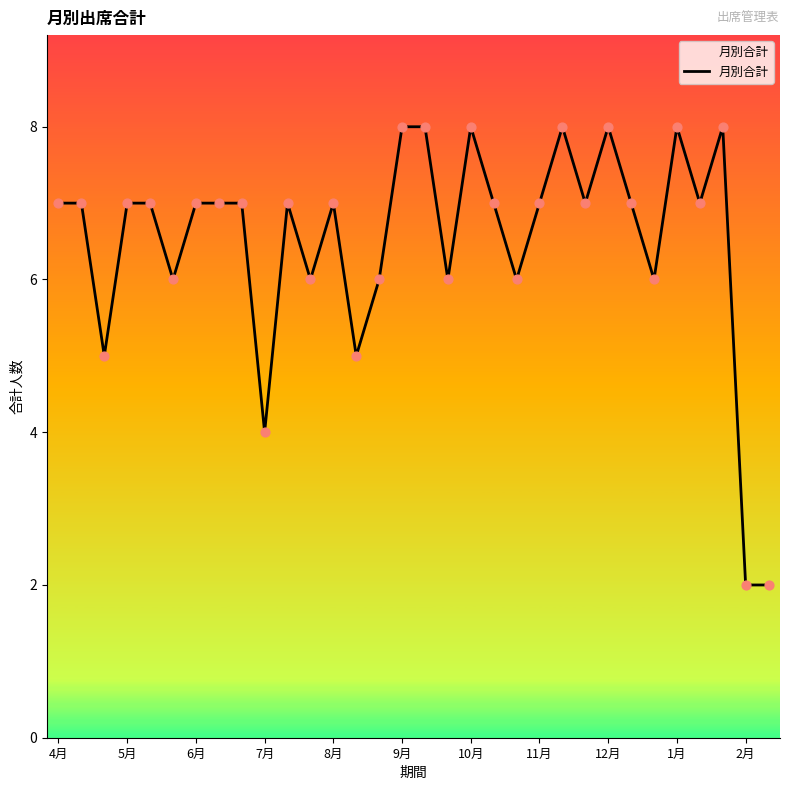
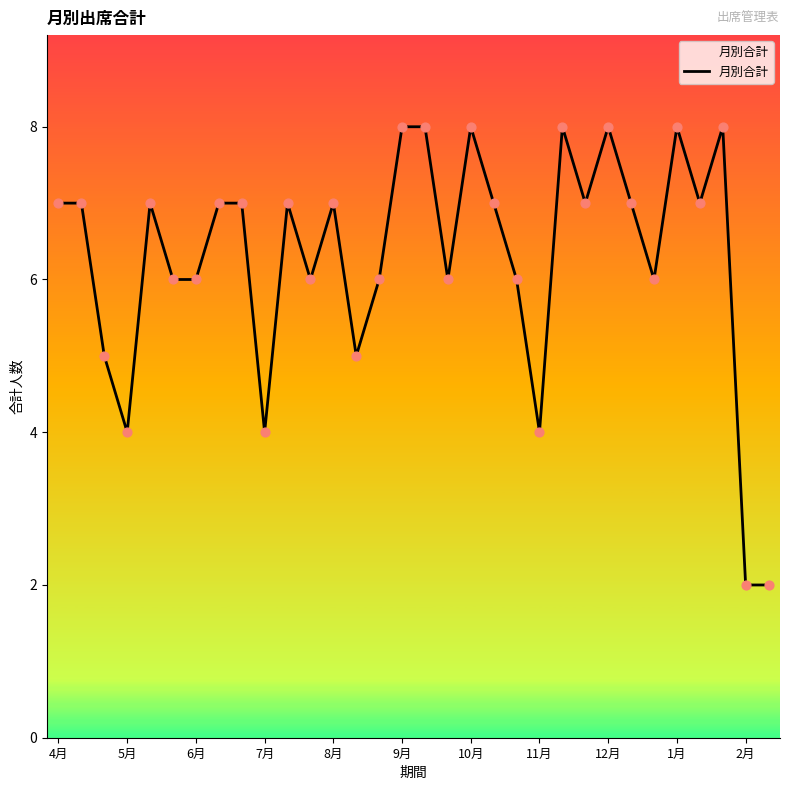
5月: 7 -> 4
6月: 7 -> 6
11月: 7 -> 4
